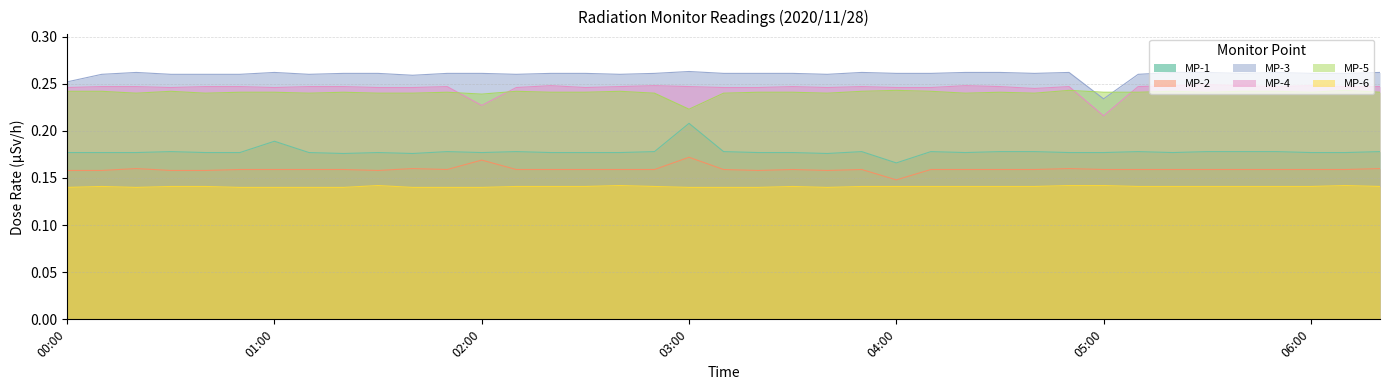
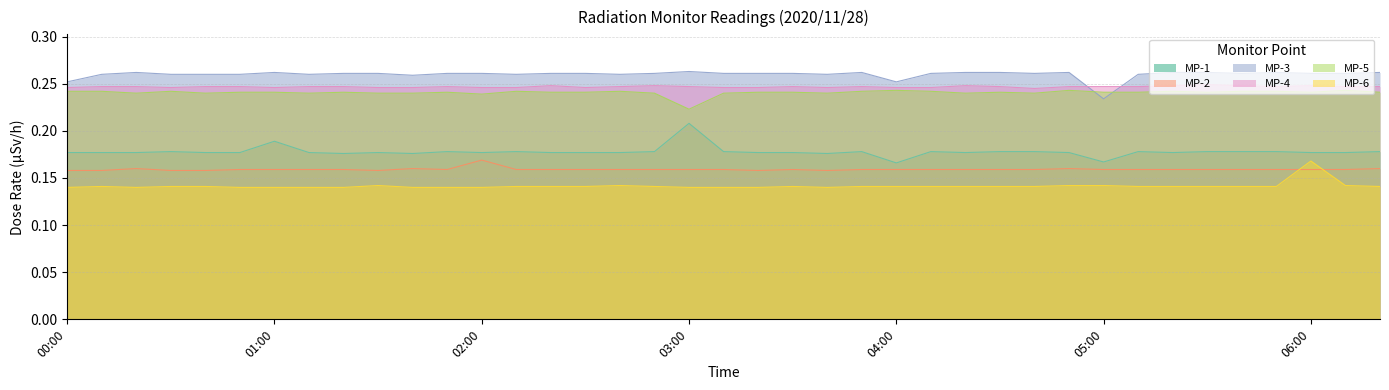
MP-4, 02:00: 0.23 -> 0.25
MP-2, 03:00: 0.17 -> 0.16
MP-2, 04:00: 0.15 -> 0.16
MP-3, 04:00: 0.26 -> 0.25
MP-1, 05:00: 0.18 -> 0.17
MP-4, 05:00: 0.22 -> 0.25
MP-6, 06:00: 0.14 -> 0.17
